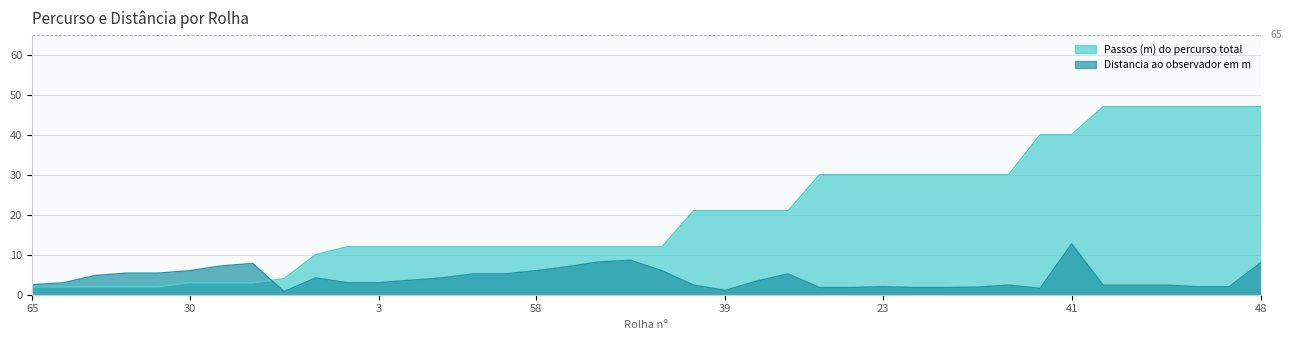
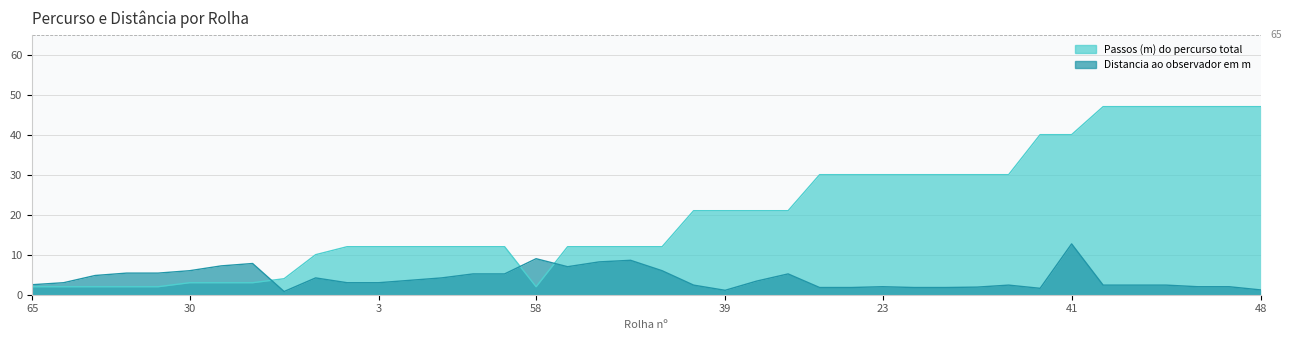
Passos (m) do percurso total, 58: 12 -> 2
Distancia ao observador em m, 58: 6 -> 9
Distancia ao observador em m, 48: 8 -> 1
